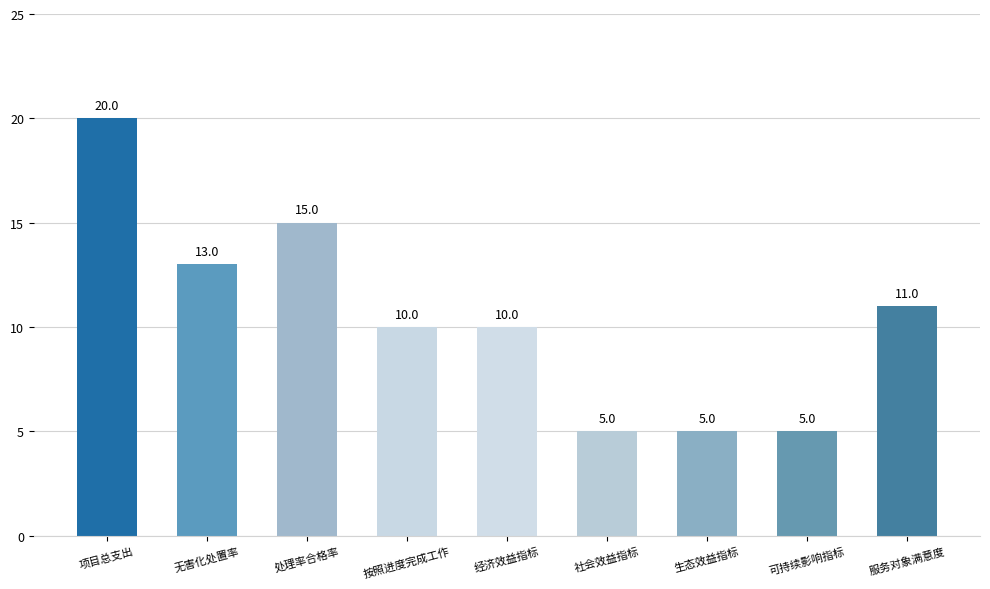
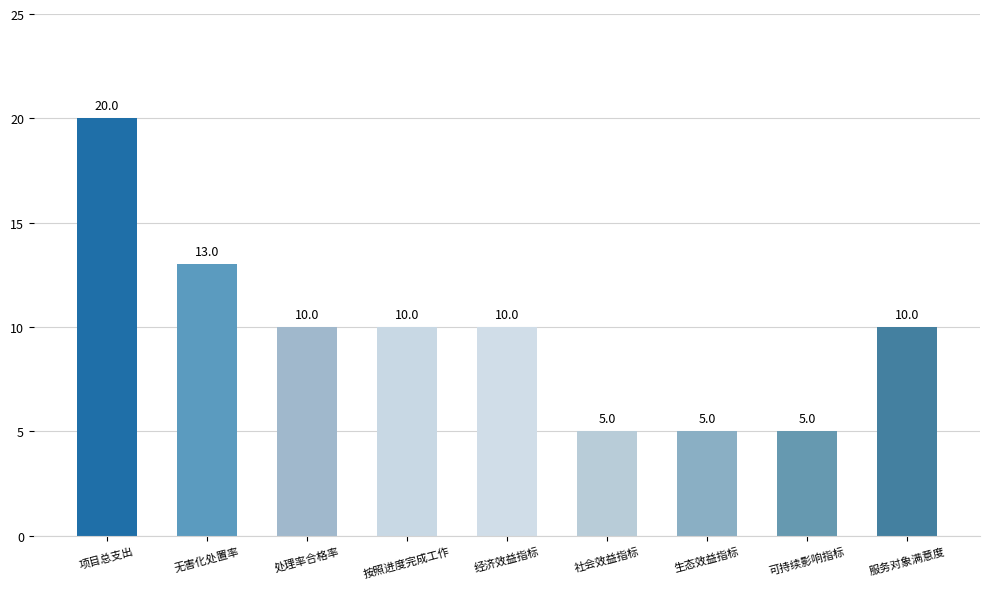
处理率合格率: 15.0 -> 10.0
服务对象满意度: 11.0 -> 10.0
